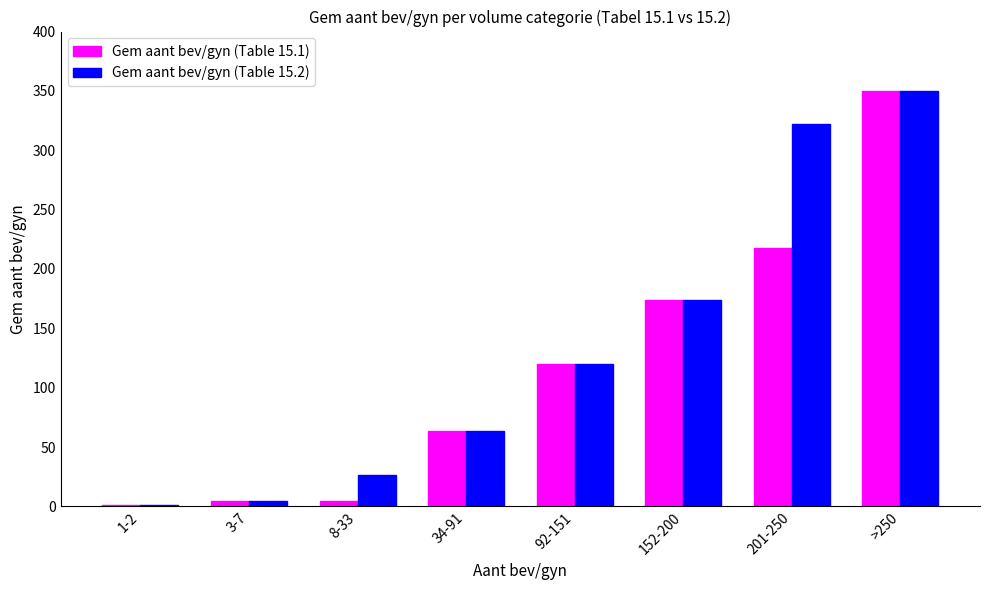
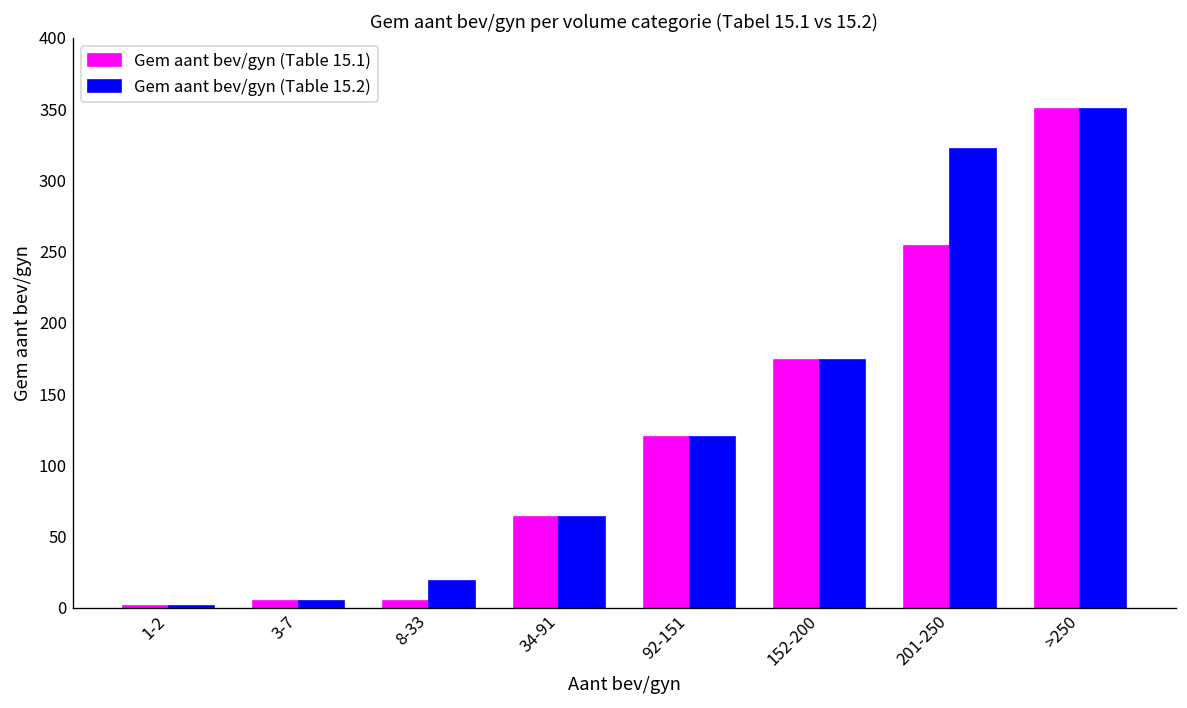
Gem aant bev/gyn (Table 15.2), 8-33: 26 -> 19
Gem aant bev/gyn (Table 15.1), 201-250: 218 -> 254
